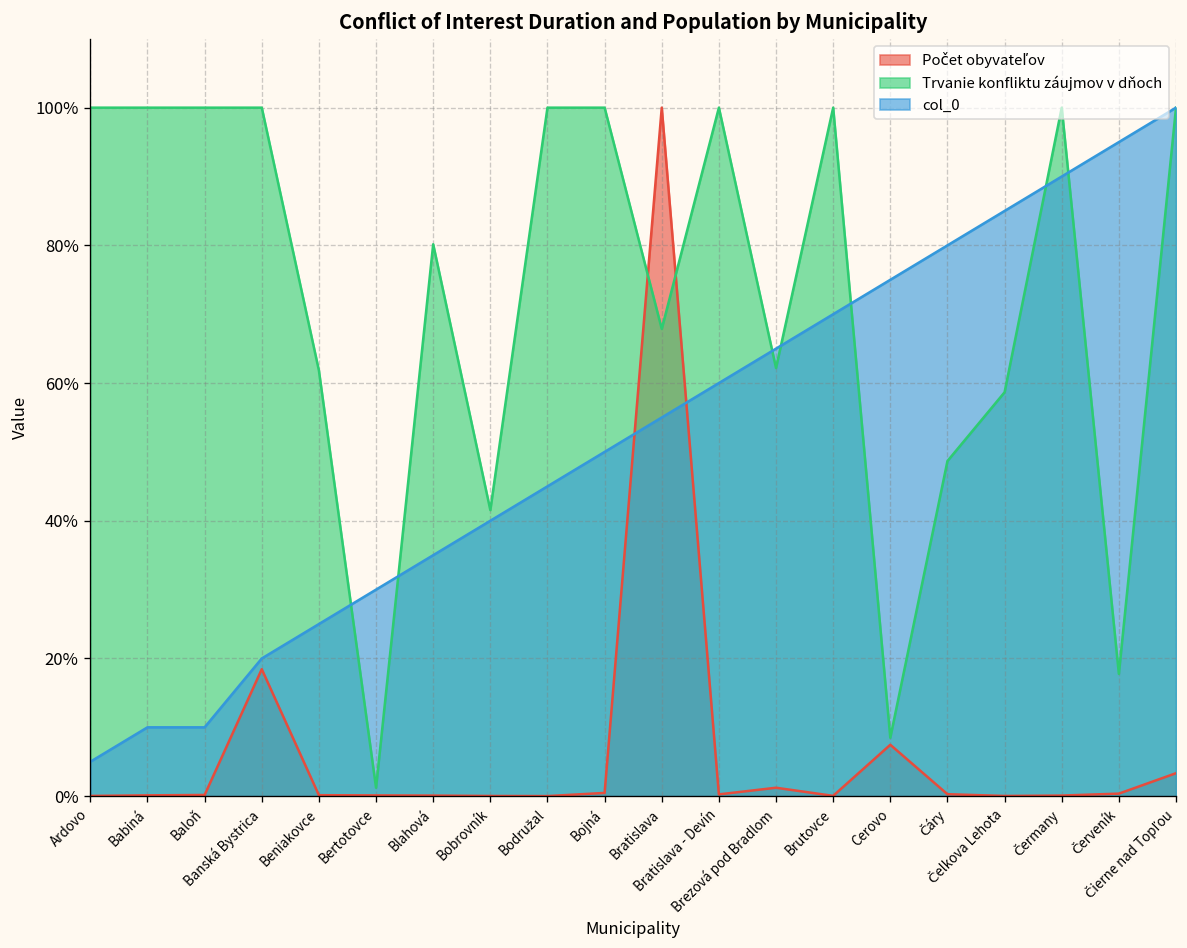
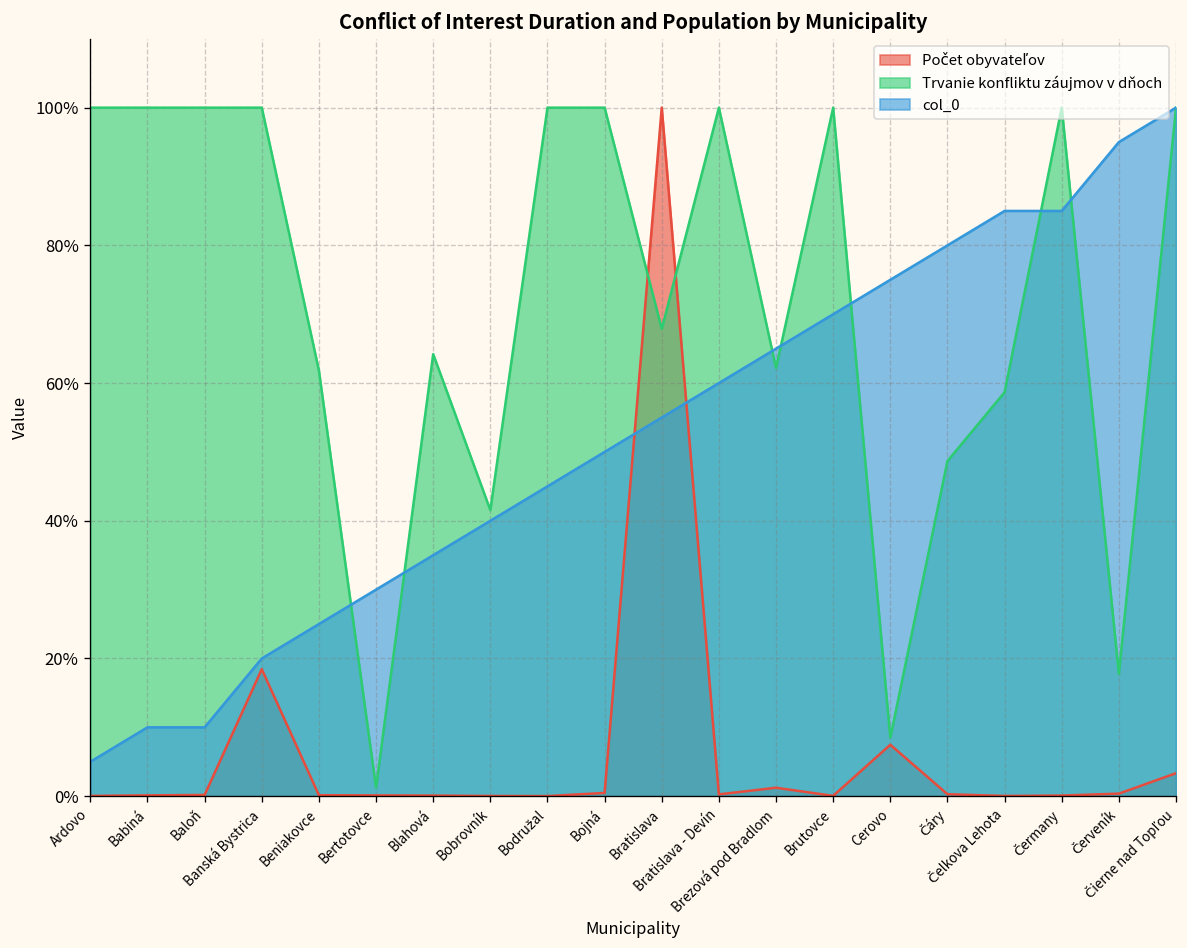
Trvanie konfliktu záujmov v dňoch, Blahová: 80% -> 64%
col_0, Čermany: 90% -> 85%
